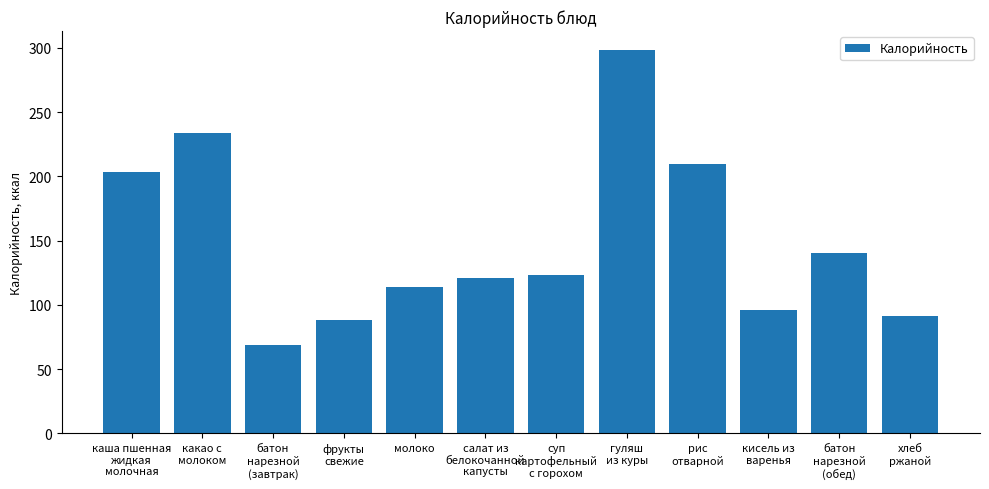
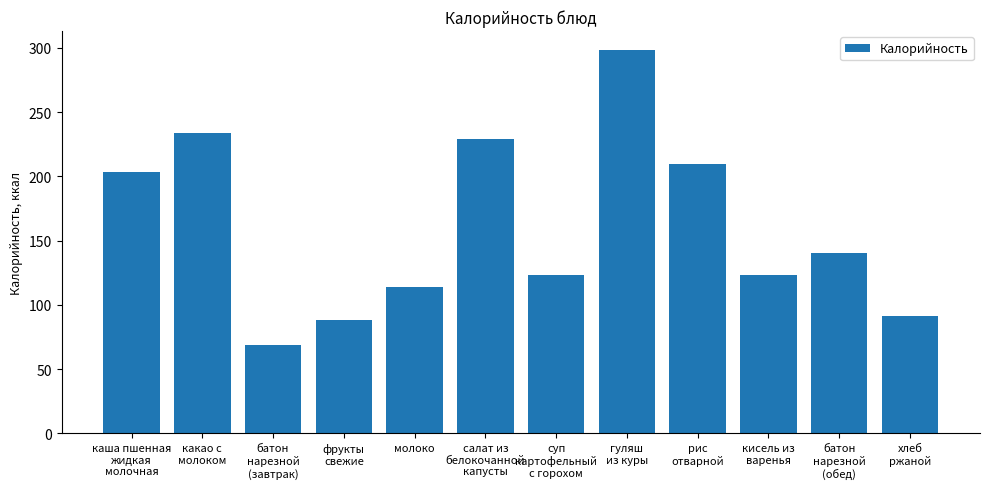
салат из белокочанной капусты: 121 -> 229
кисель из варенья: 96 -> 123
